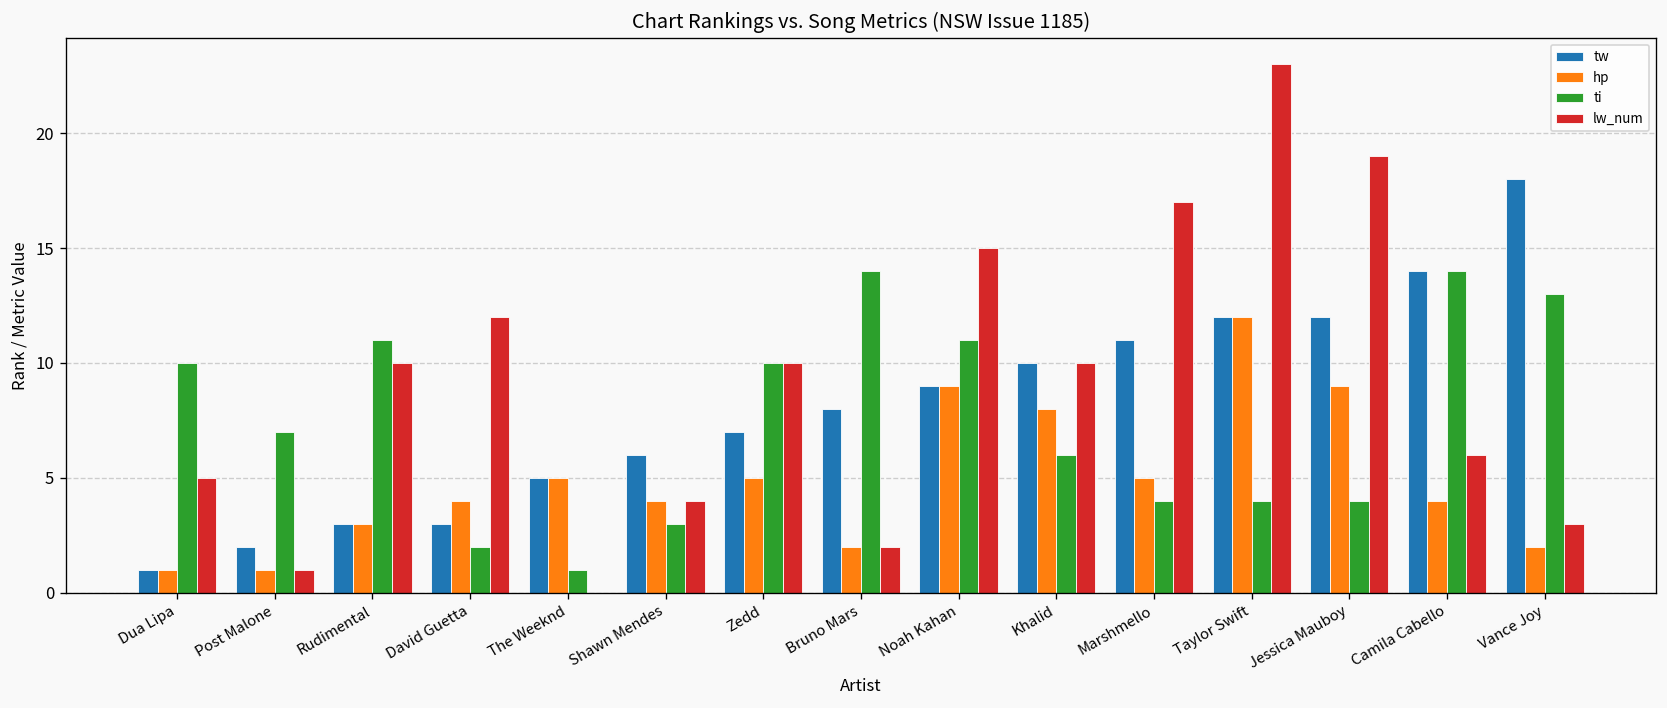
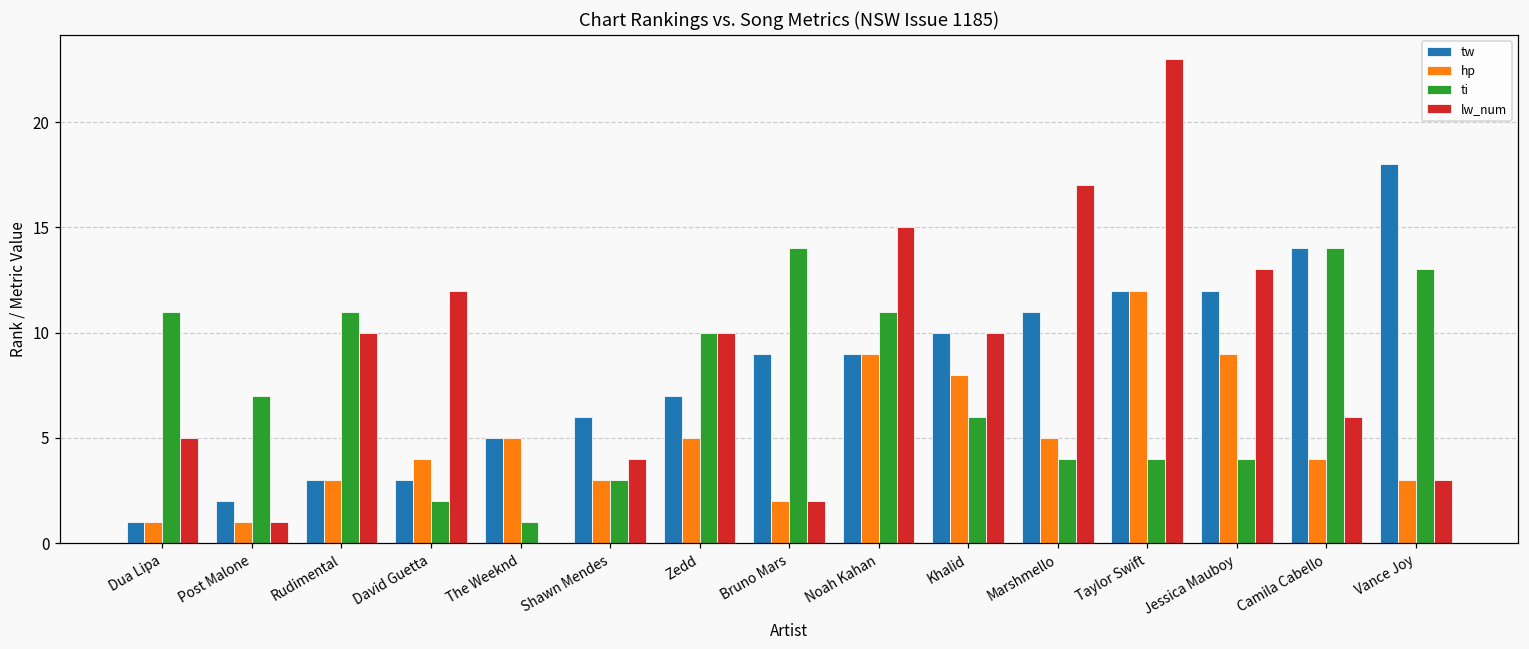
ti, Dua Lipa: 10 -> 11
hp, Shawn Mendes: 4 -> 3
tw, Bruno Mars: 8 -> 9
lw_num, Jessica Mauboy: 19 -> 13
hp, Vance Joy: 2 -> 3
